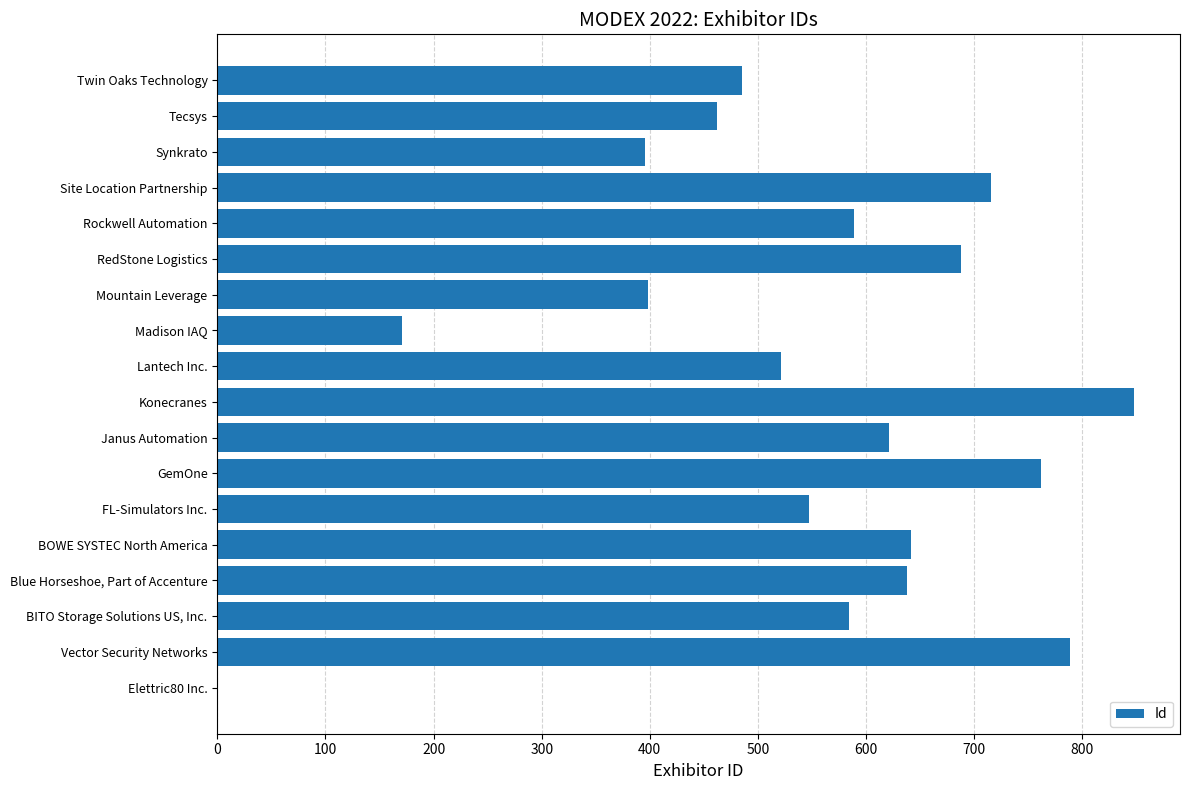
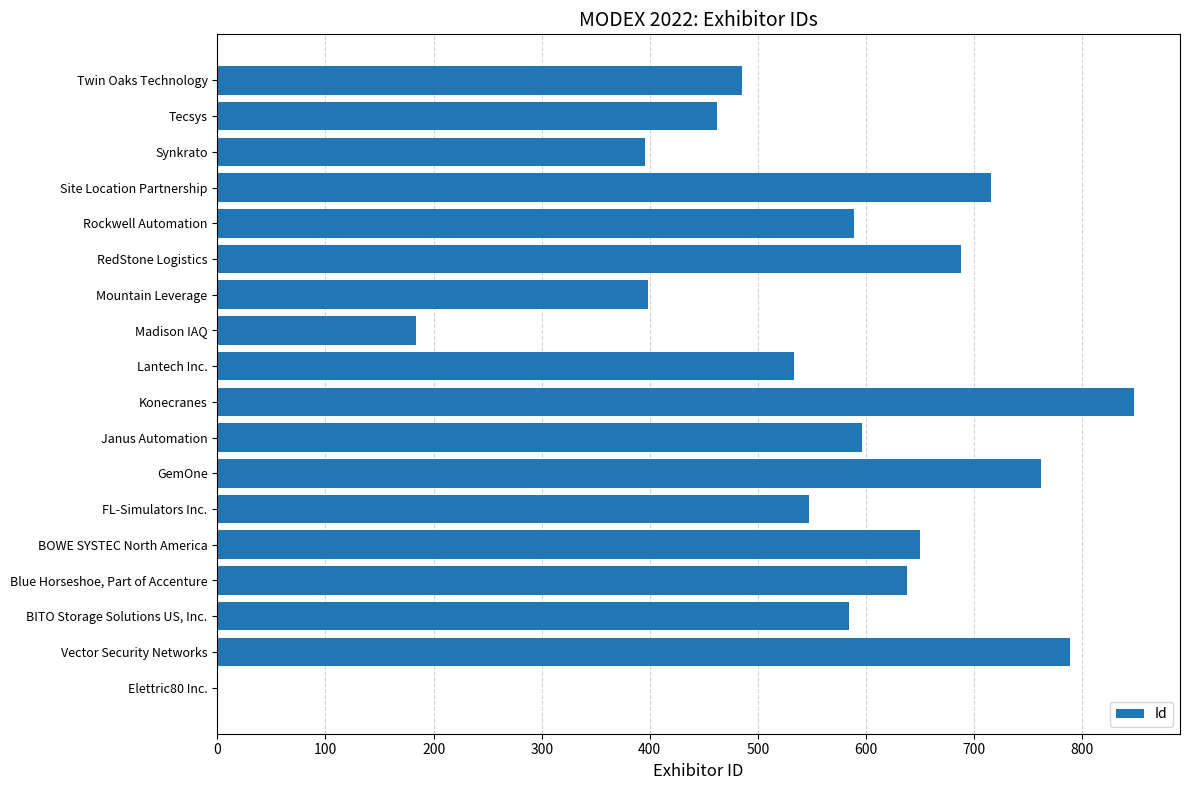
Madison IAQ: 171 -> 184
Lantech Inc.: 521 -> 533
Janus Automation: 621 -> 596
BOWE SYSTEC North America: 642 -> 650
